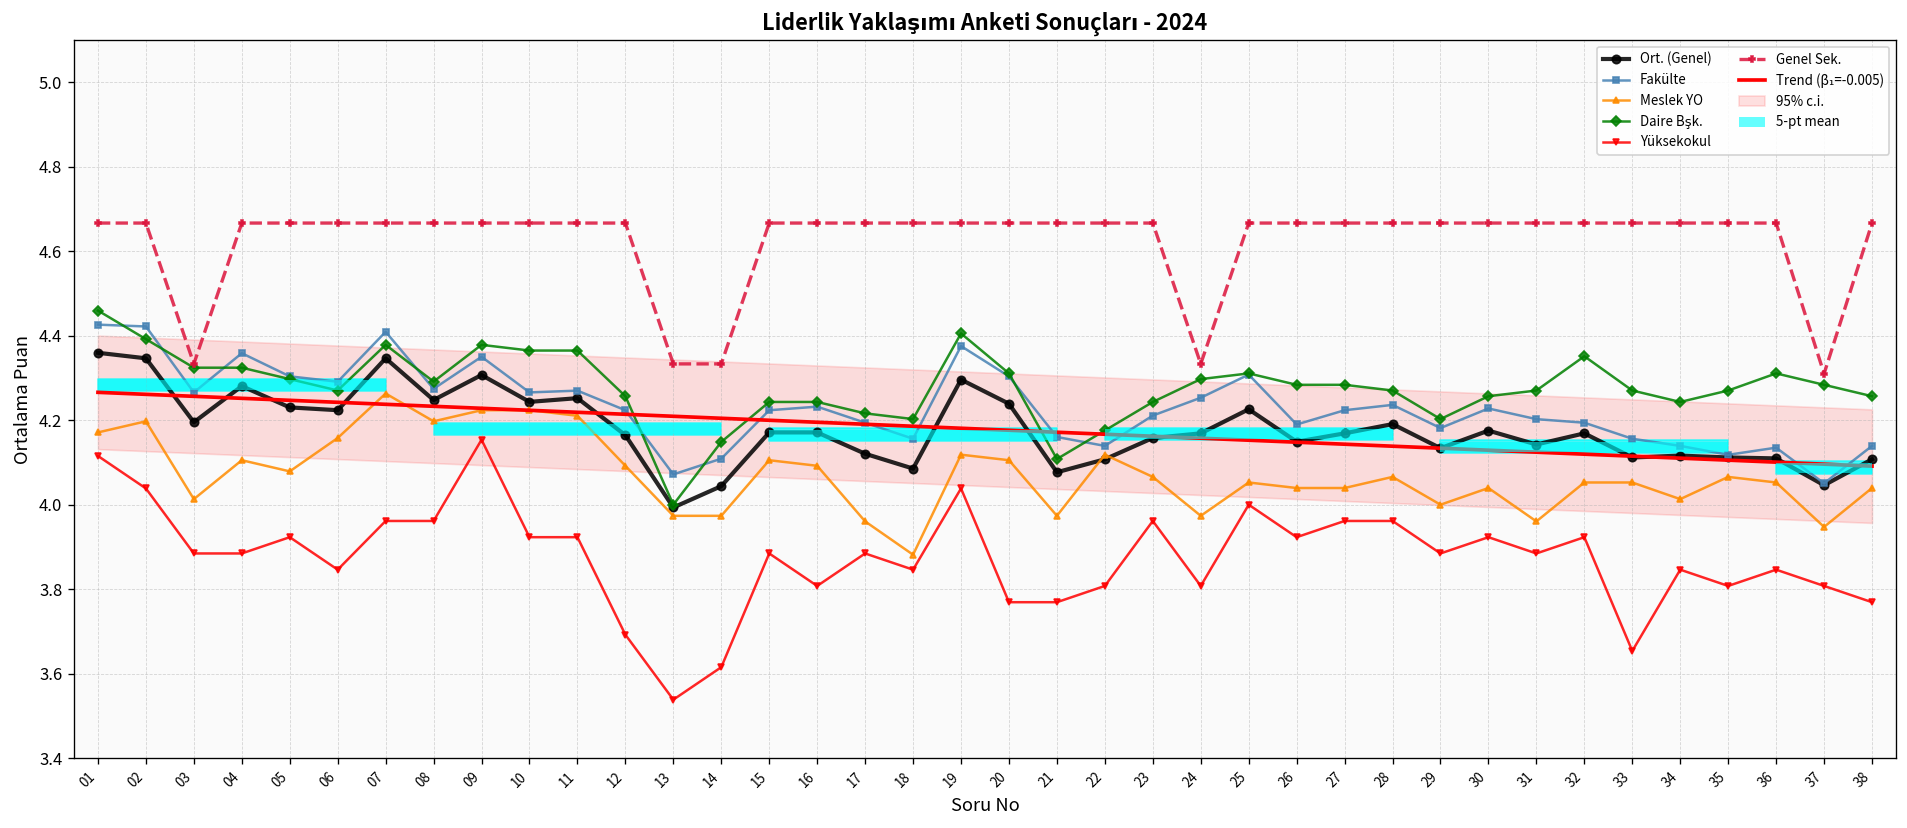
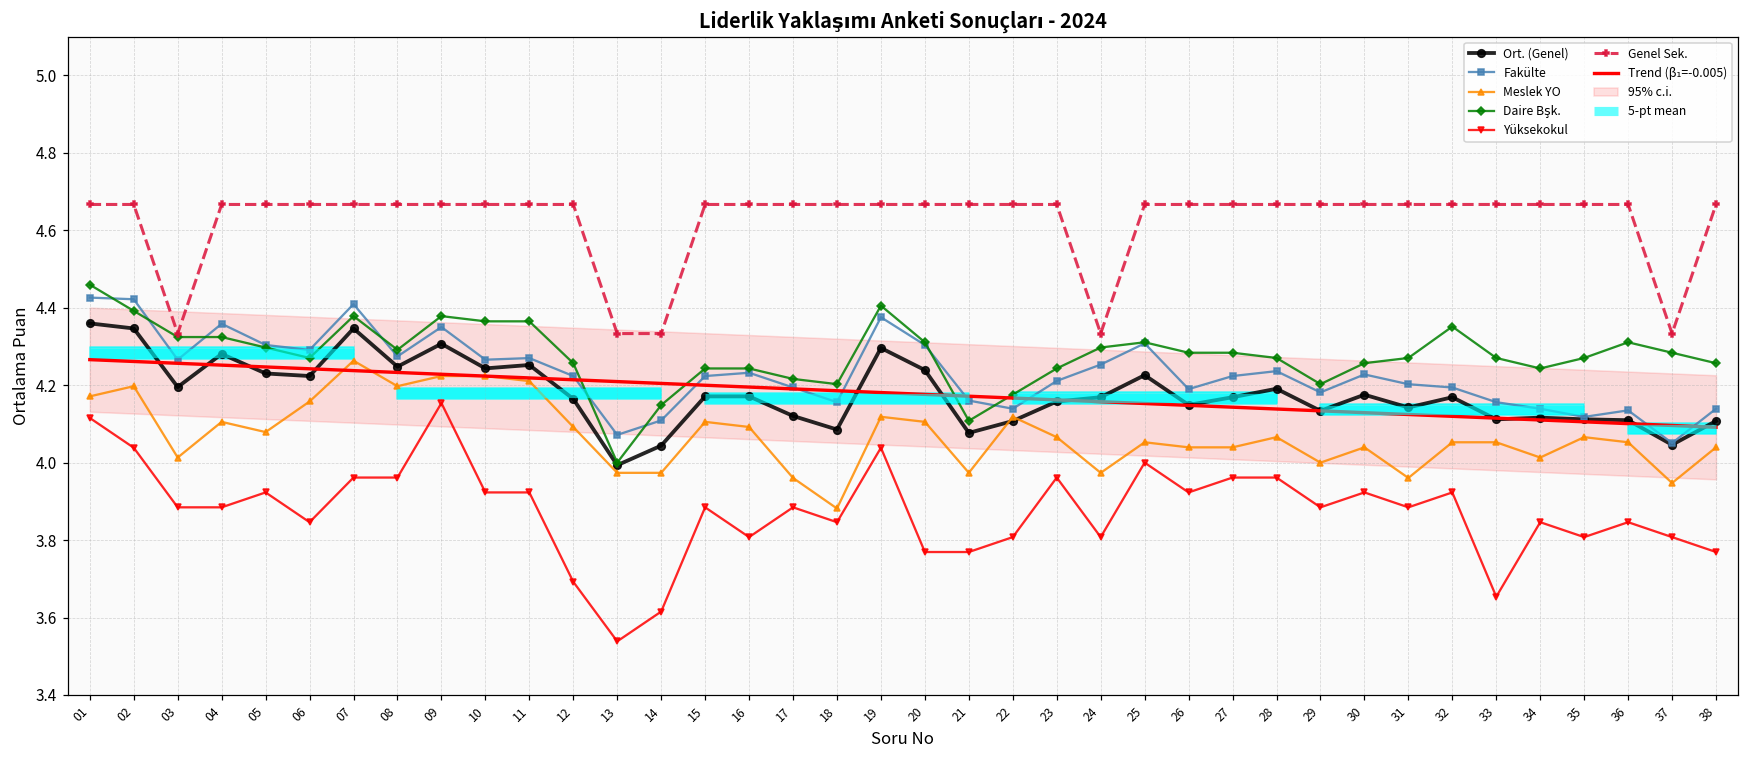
Genel Sek., 37: 4.31 -> 4.33
